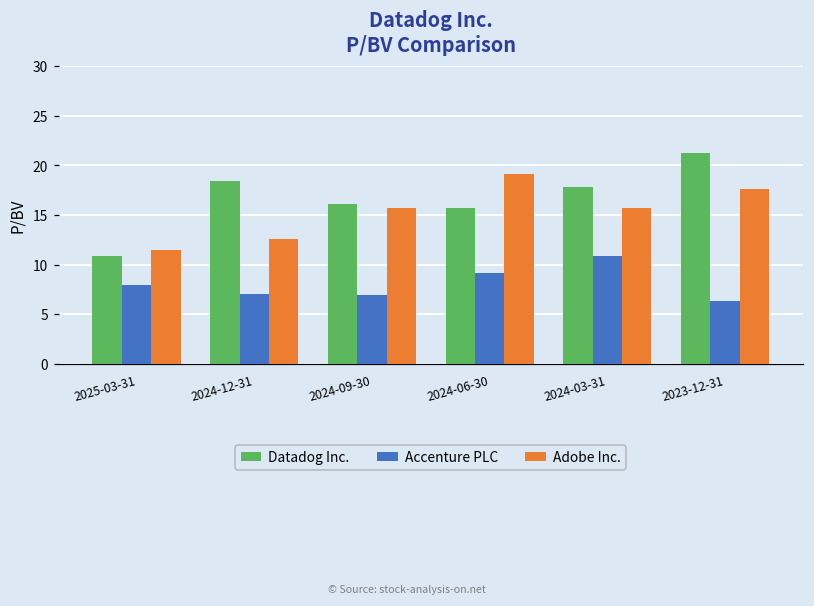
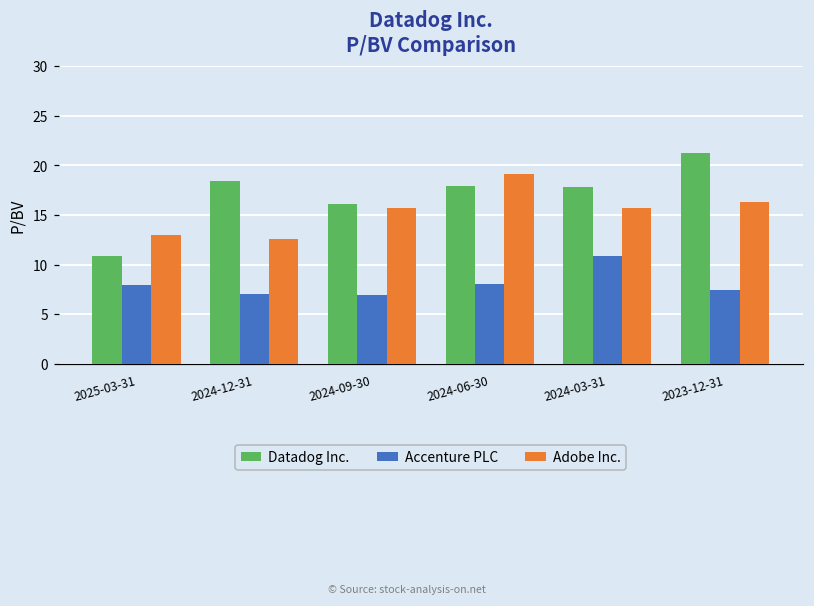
Adobe Inc., 2025-03-31: 12 -> 13
Datadog Inc., 2024-06-30: 16 -> 18
Accenture PLC, 2024-06-30: 9 -> 8
Accenture PLC, 2023-12-31: 6 -> 7
Adobe Inc., 2023-12-31: 18 -> 16
